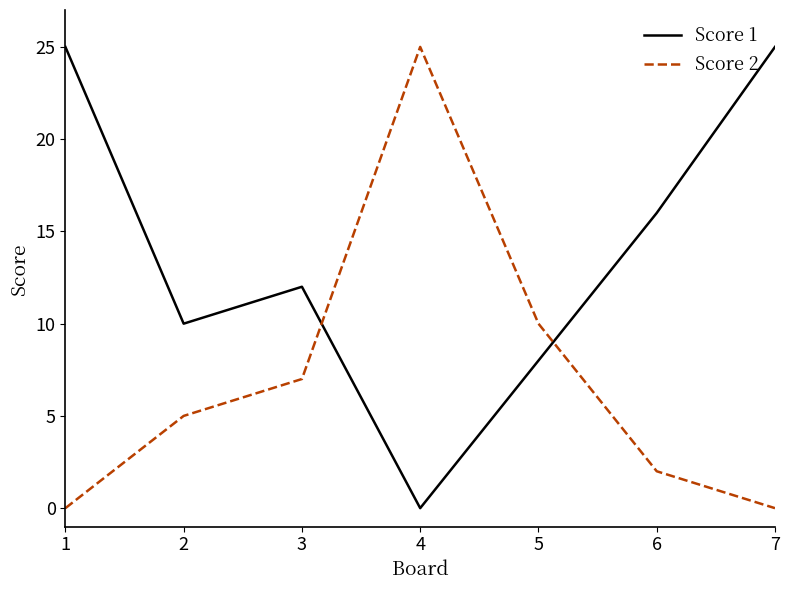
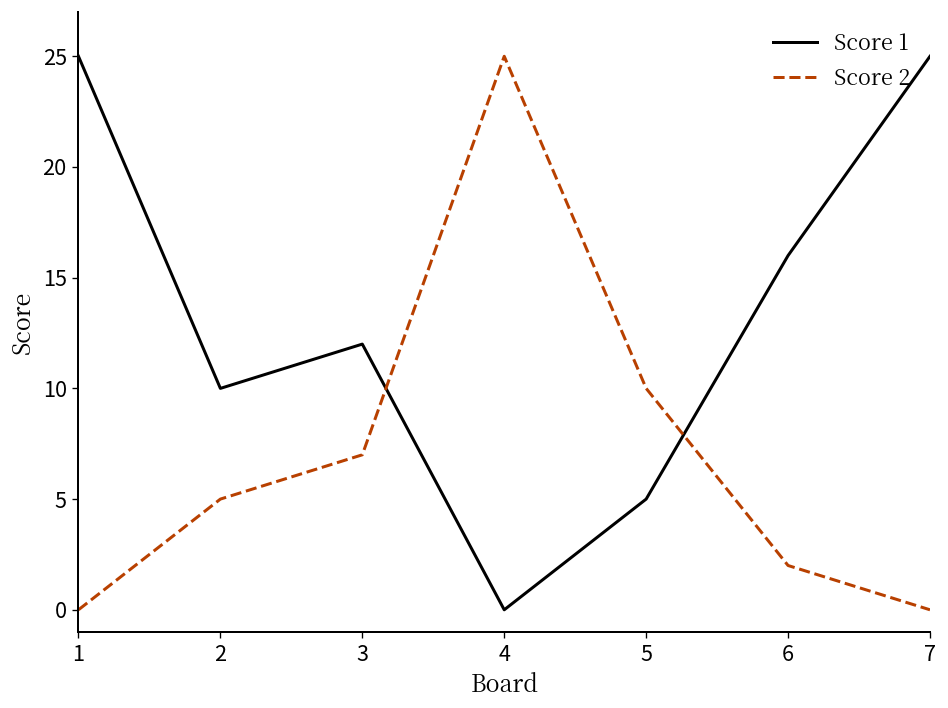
Score 1, 5: 8 -> 5
